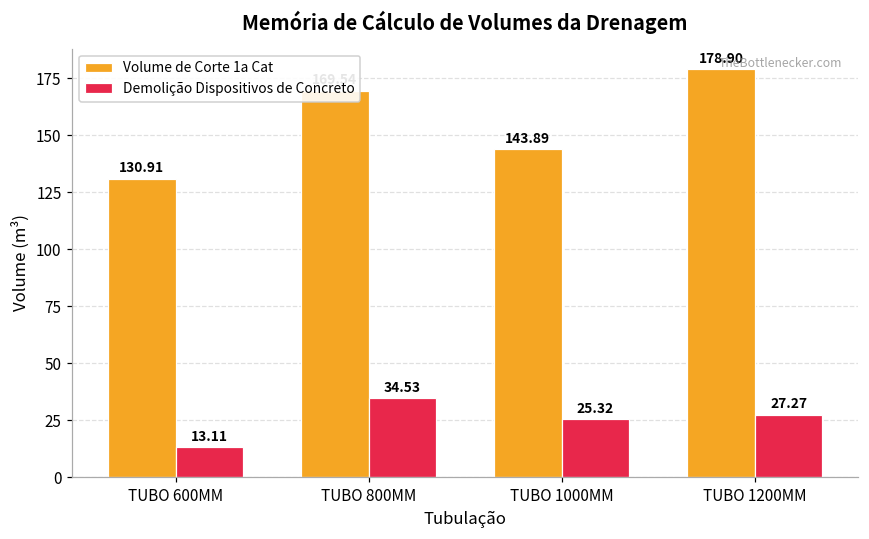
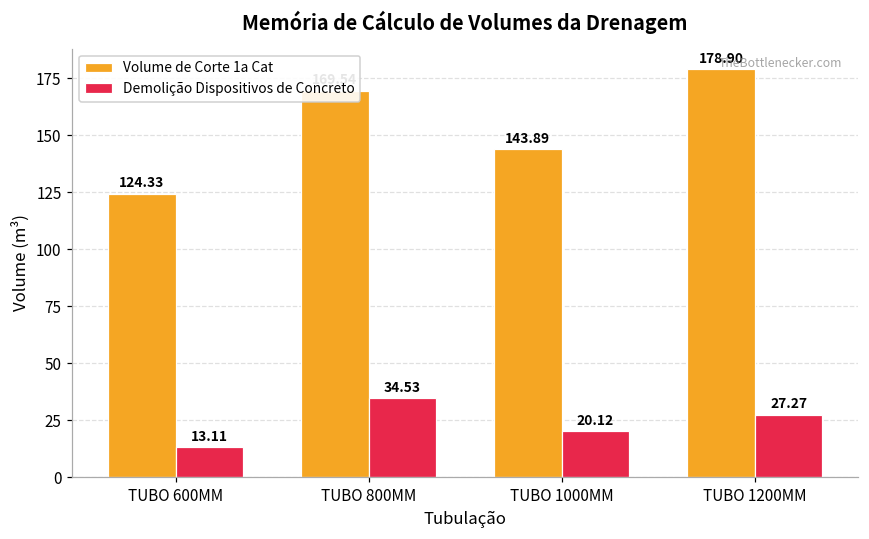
Volume de Corte 1a Cat, TUBO 600MM: 130.91 -> 124.33
Demolição Dispositivos de Concreto, TUBO 1000MM: 25.32 -> 20.12
